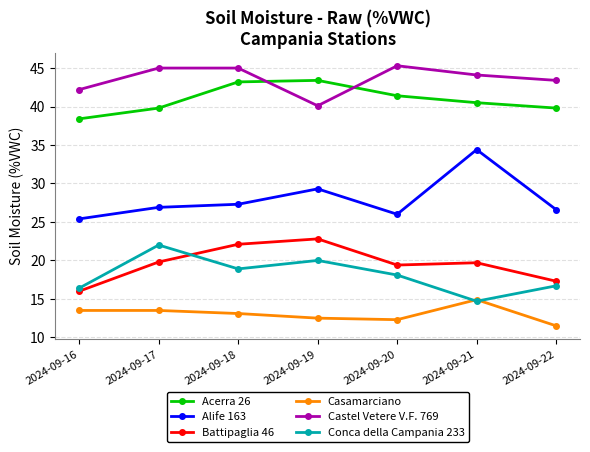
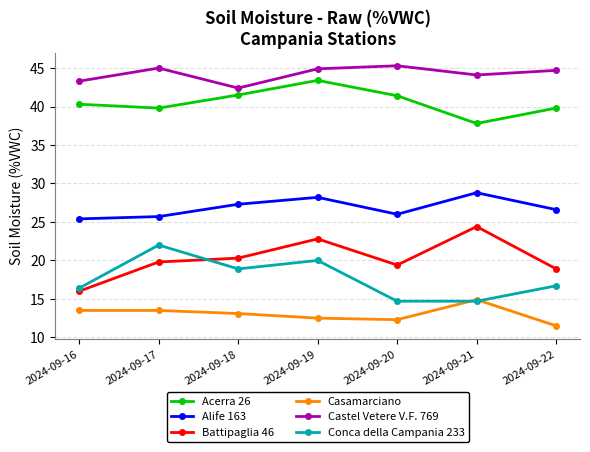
Acerra 26, 2024-09-16: 38 -> 40
Castel Vetere V.F. 769, 2024-09-16: 42 -> 43
Alife 163, 2024-09-17: 27 -> 26
Acerra 26, 2024-09-18: 43 -> 42
Battipaglia 46, 2024-09-18: 22 -> 20
Castel Vetere V.F. 769, 2024-09-18: 45 -> 42
Alife 163, 2024-09-19: 29 -> 28
Castel Vetere V.F. 769, 2024-09-19: 40 -> 45
Conca della Campania 233, 2024-09-20: 18 -> 15
Acerra 26, 2024-09-21: 41 -> 38
Alife 163, 2024-09-21: 34 -> 29
Battipaglia 46, 2024-09-21: 20 -> 24
Battipaglia 46, 2024-09-22: 17 -> 19
Castel Vetere V.F. 769, 2024-09-22: 43 -> 45
